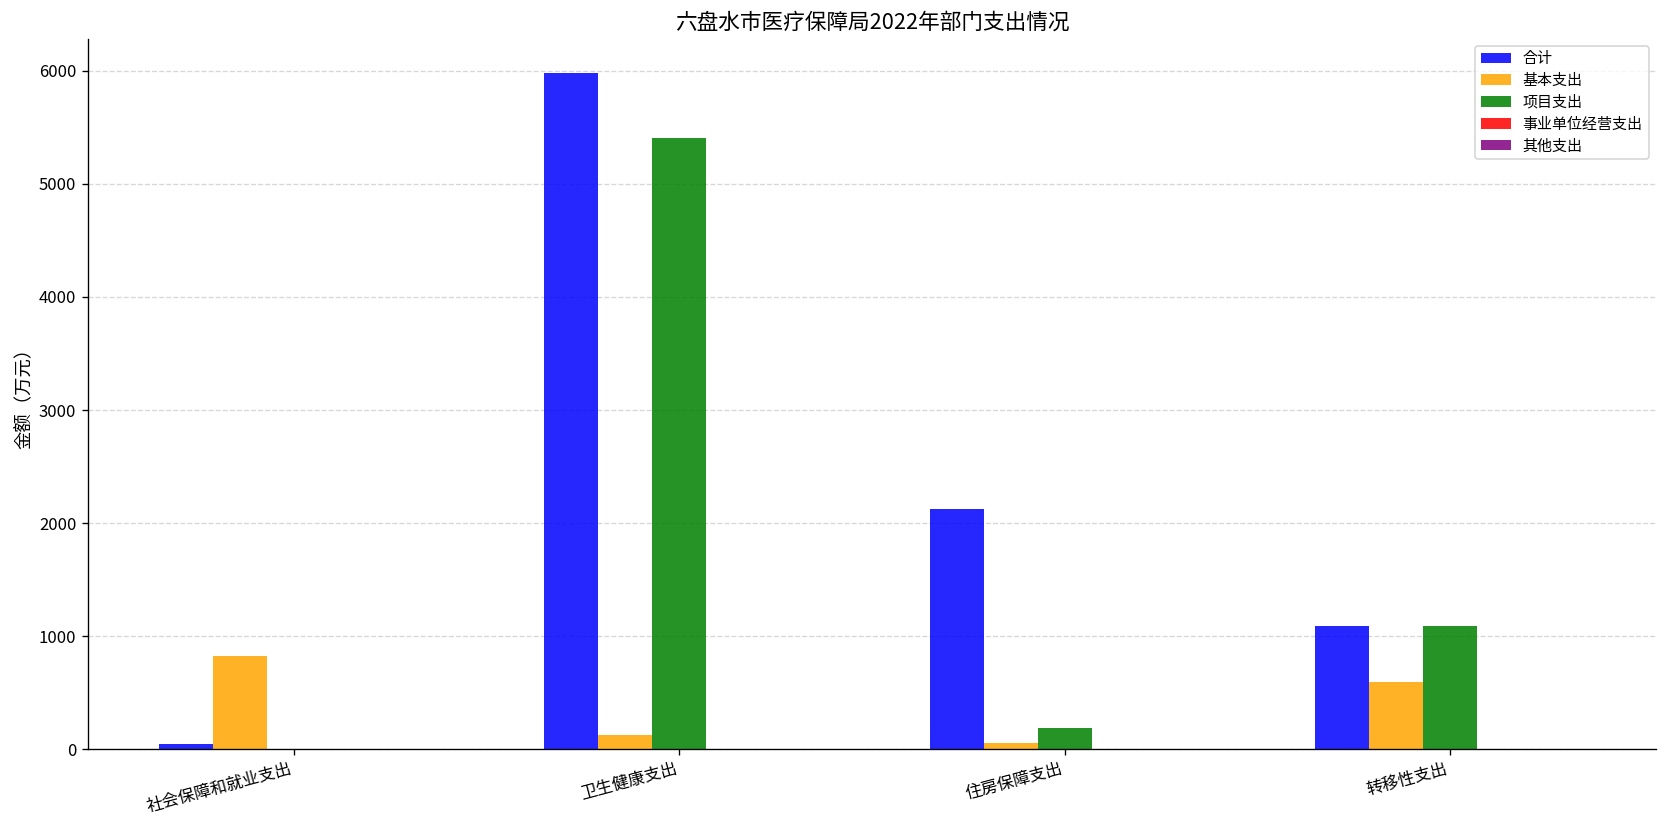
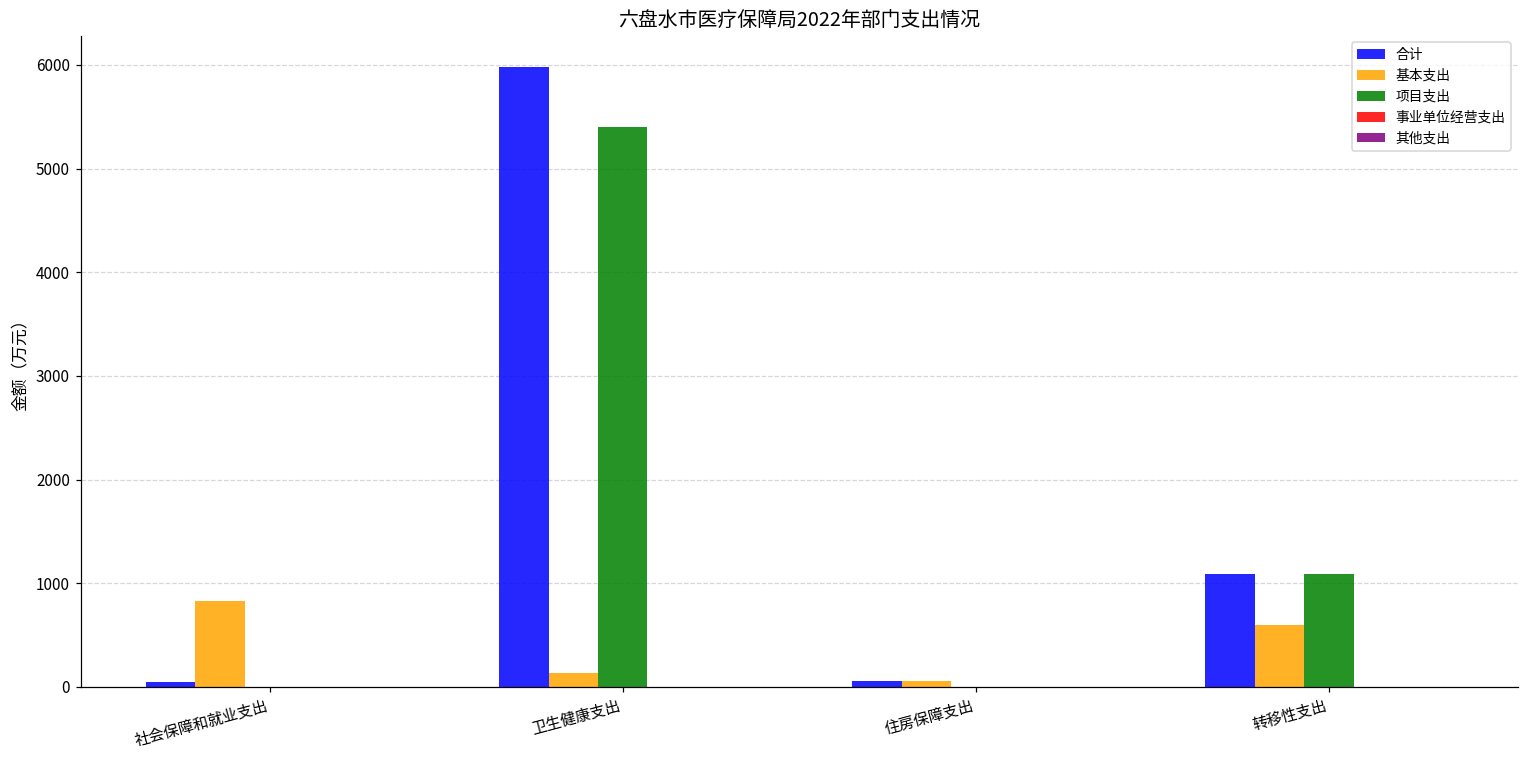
合计, 住房保障支出: 2100 -> 100
项目支出, 住房保障支出: 200 -> 0
